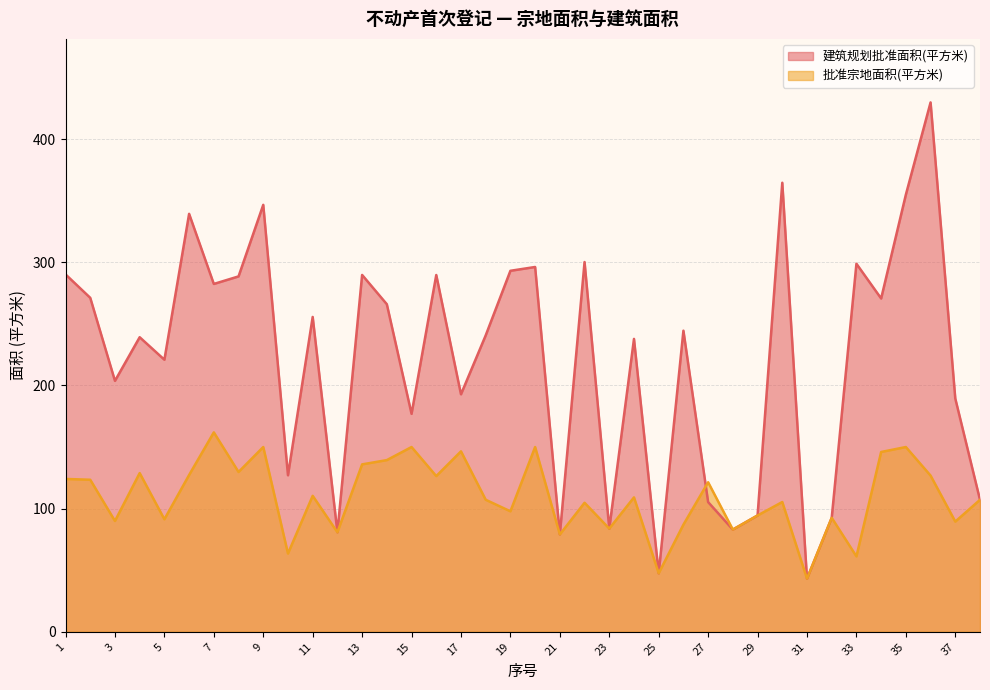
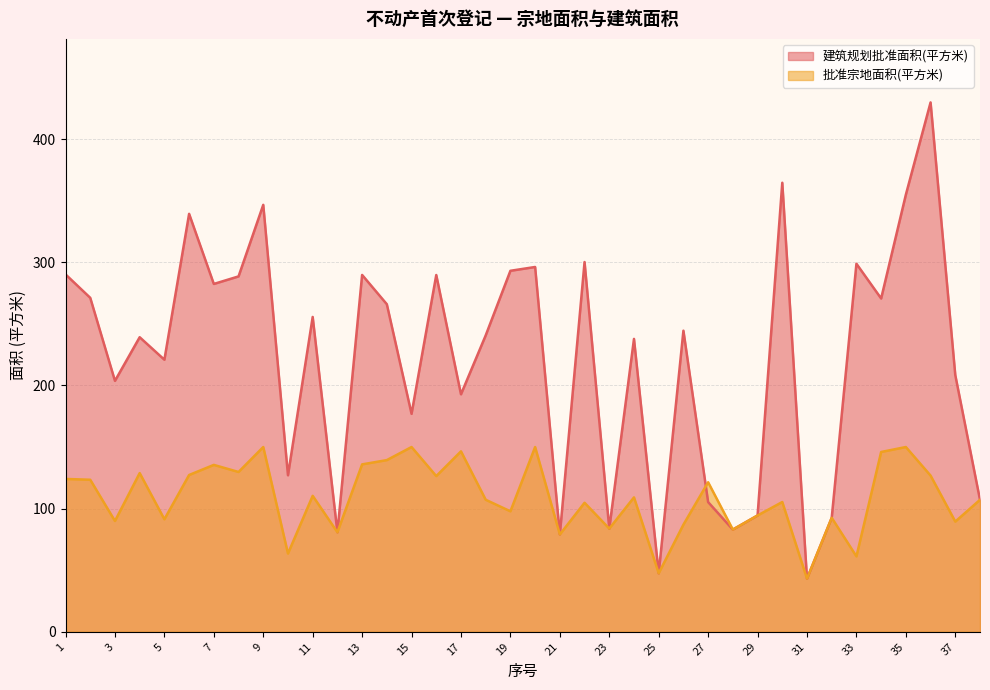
批准宗地面积(平方米), 7: 162 -> 136
建筑规划批准面积(平方米), 37: 189 -> 208
